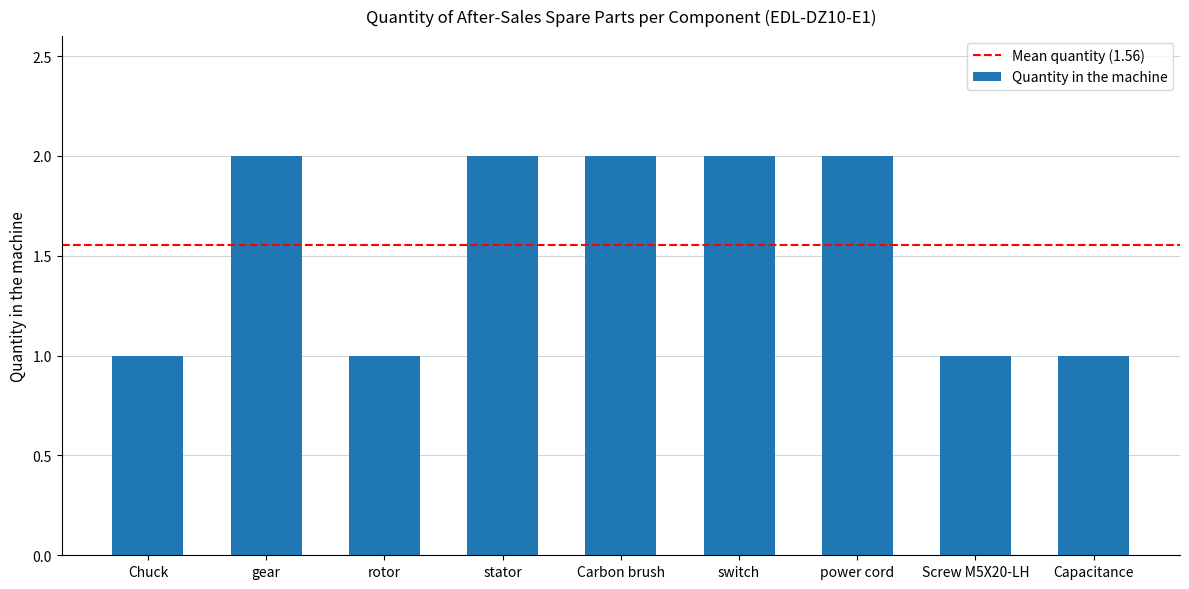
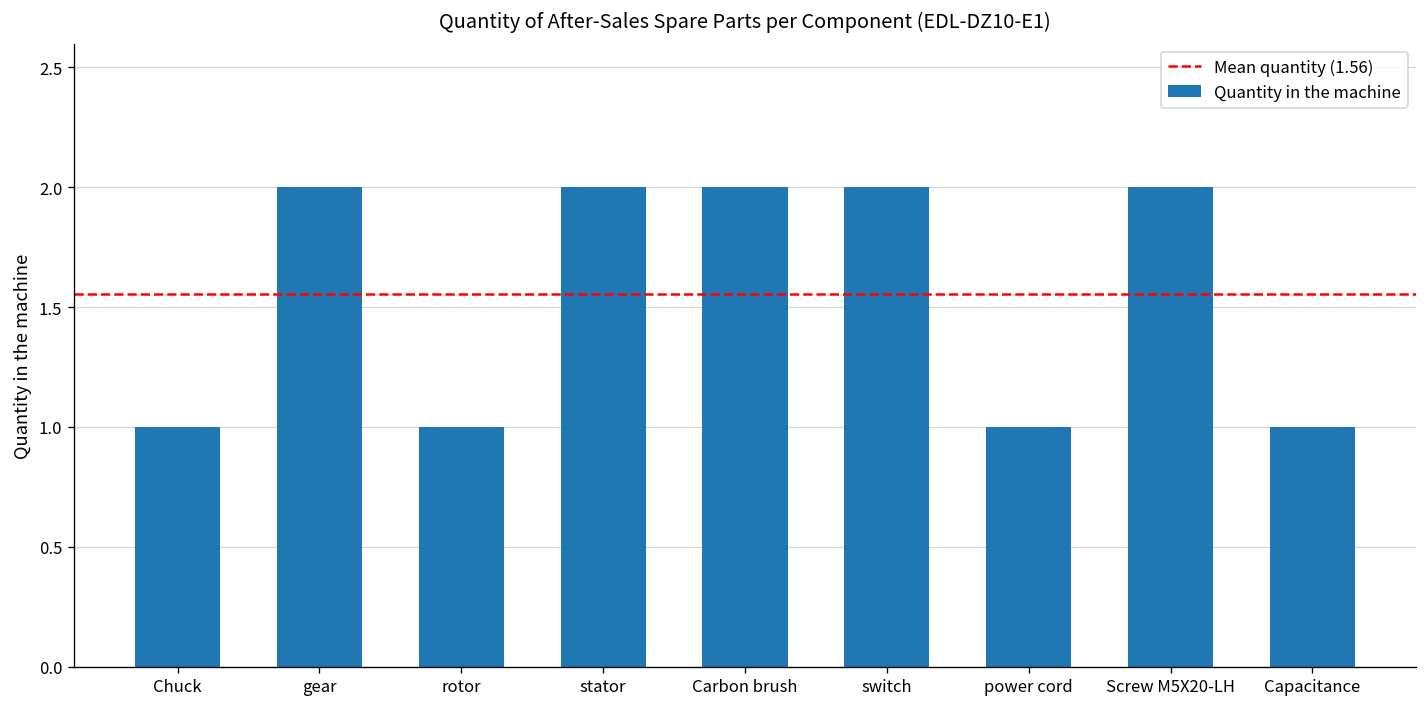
power cord: 2 -> 1
Screw M5X20-LH: 1 -> 2
